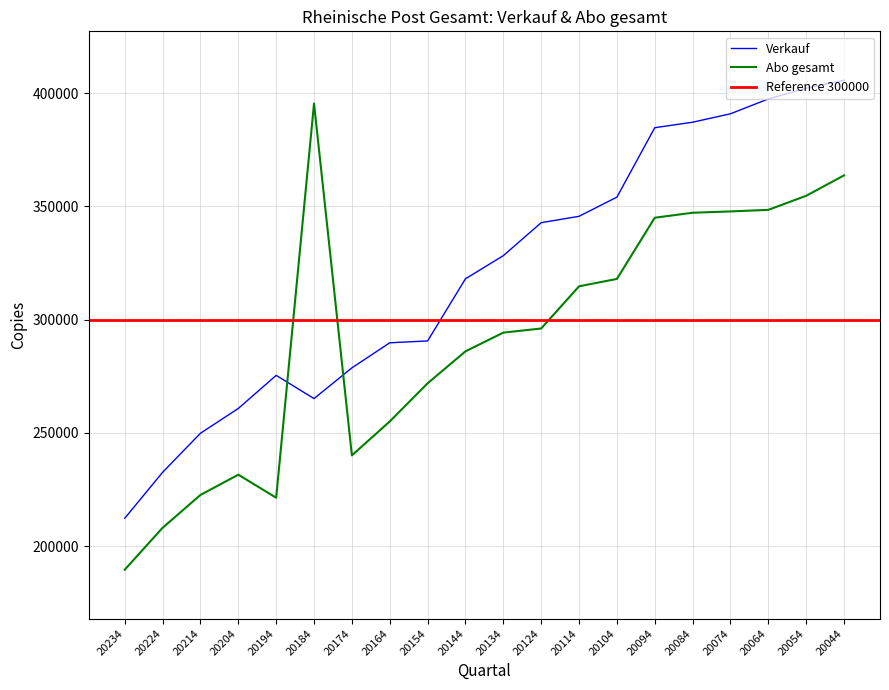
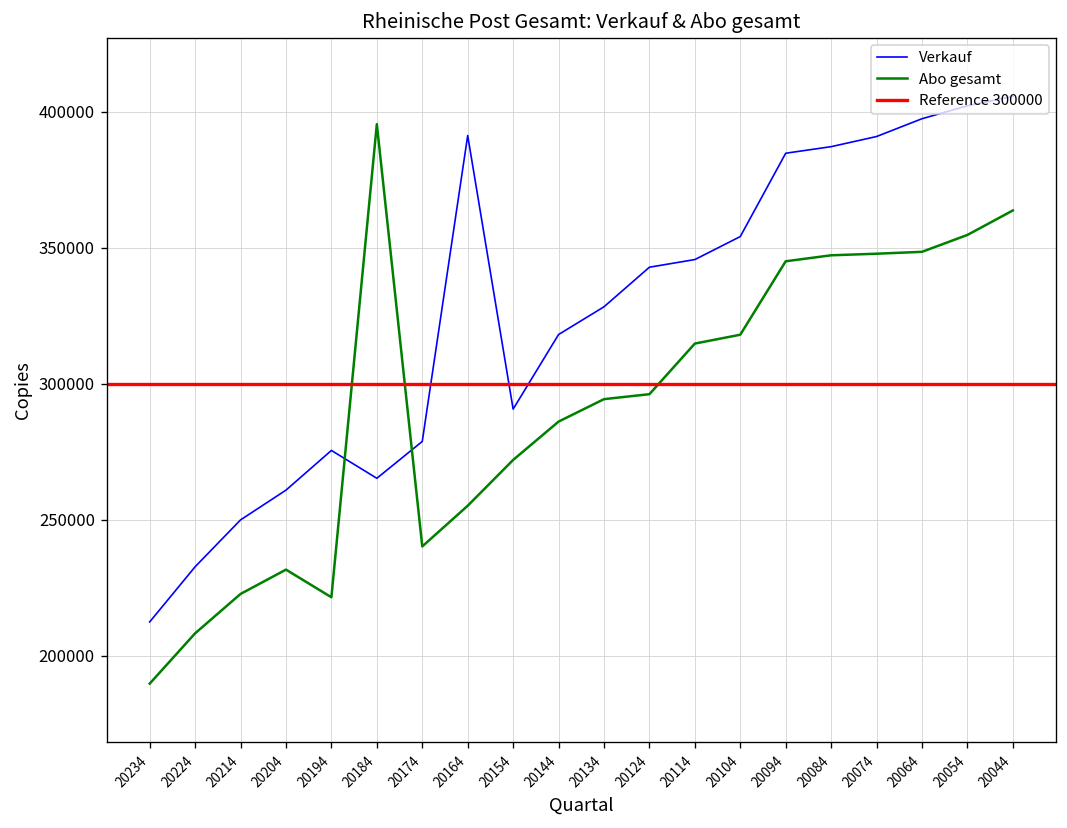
Verkauf, 20164: 290000 -> 391000
